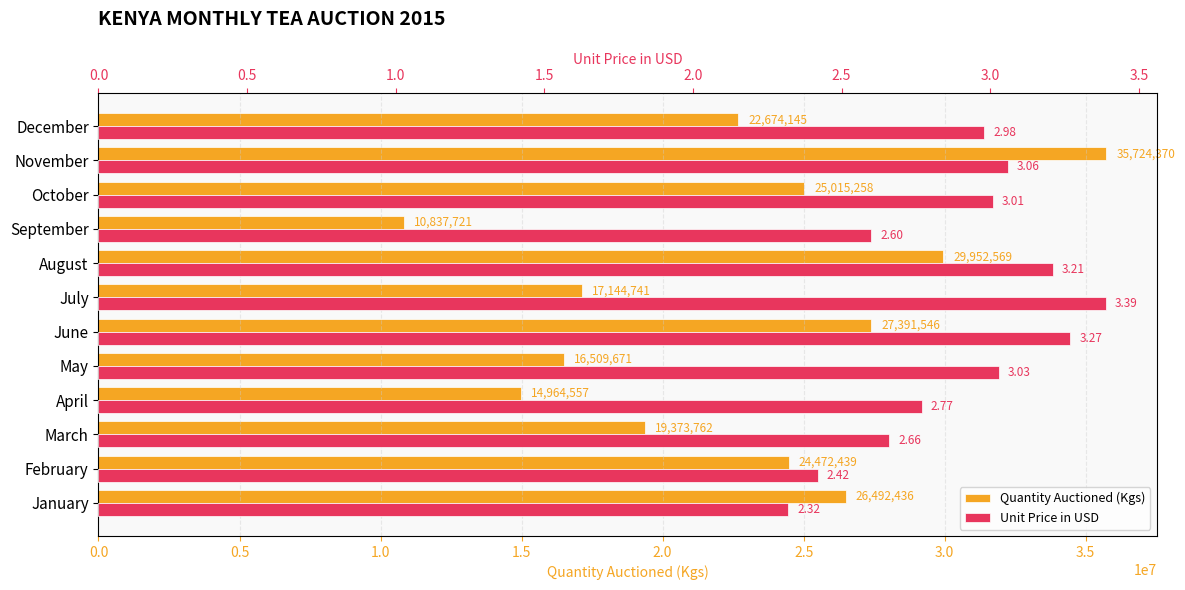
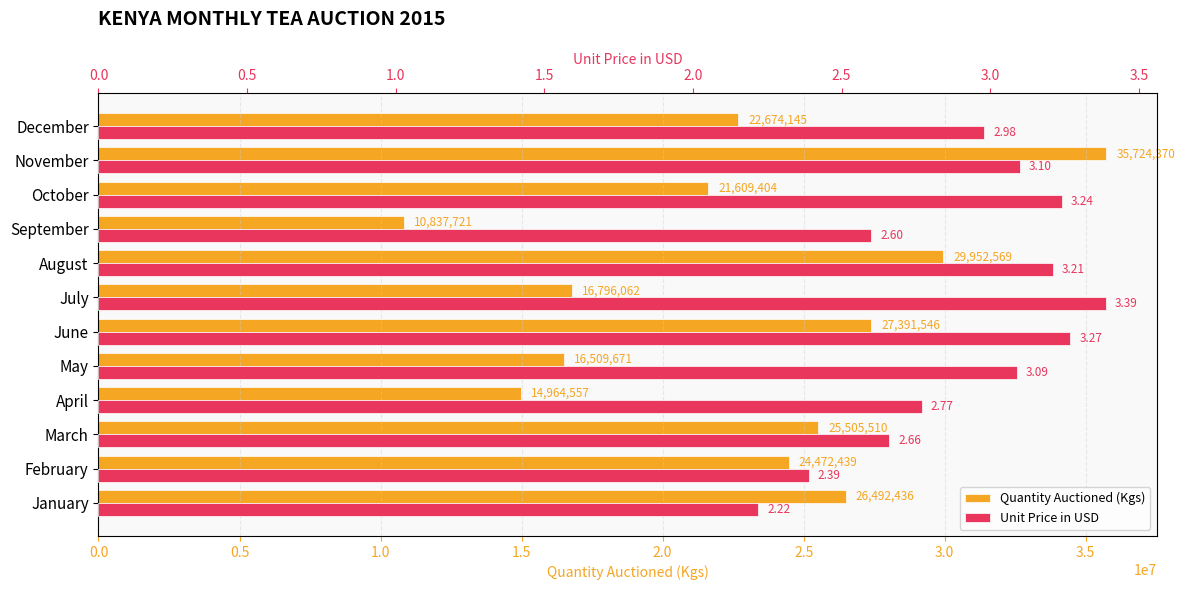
Quantity Auctioned (Kgs), October: 25,015,258 -> 21,609,404
Quantity Auctioned (Kgs), July: 17,144,741 -> 16,796,062
Quantity Auctioned (Kgs), March: 19,373,762 -> 25,505,510
Unit Price in USD, November: 3.06 -> 3.10
Unit Price in USD, October: 3.01 -> 3.24
Unit Price in USD, May: 3.03 -> 3.09
Unit Price in USD, February: 2.42 -> 2.39
Unit Price in USD, January: 2.32 -> 2.22
